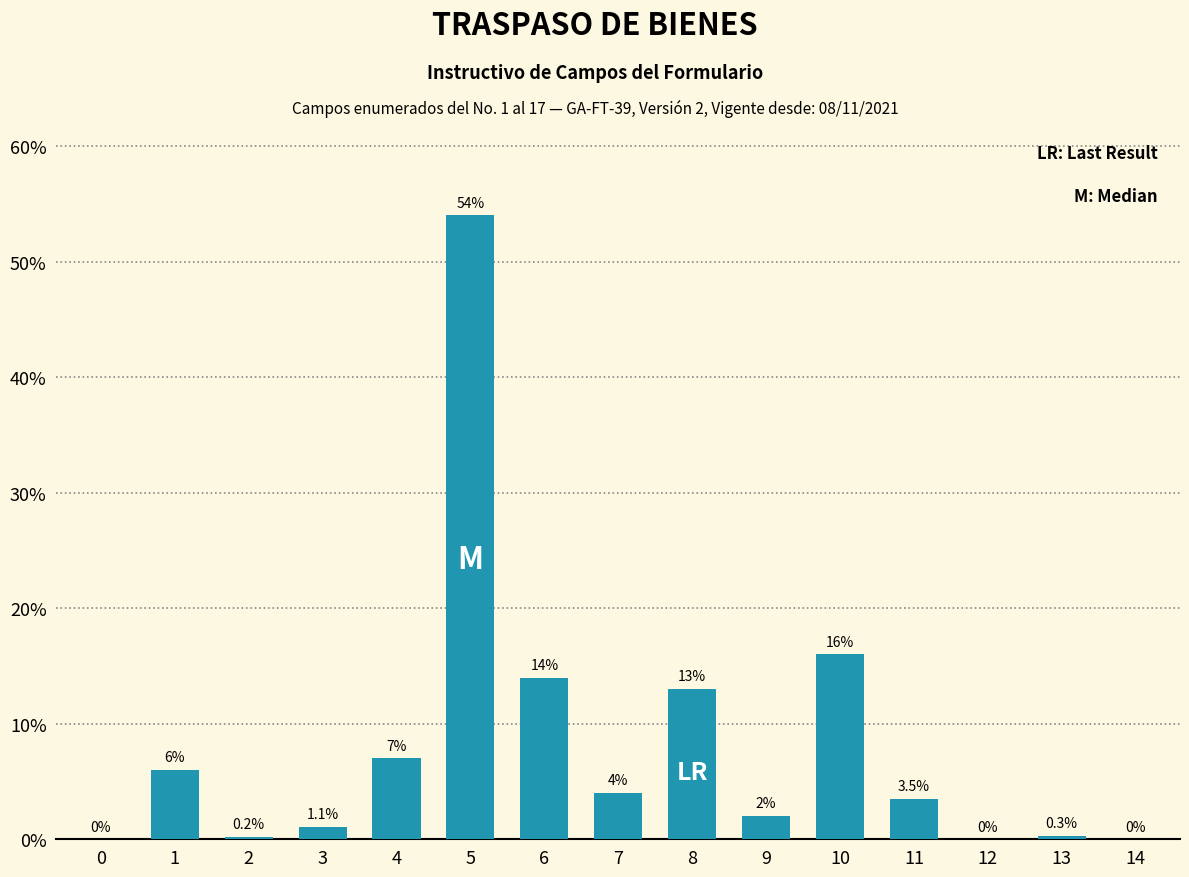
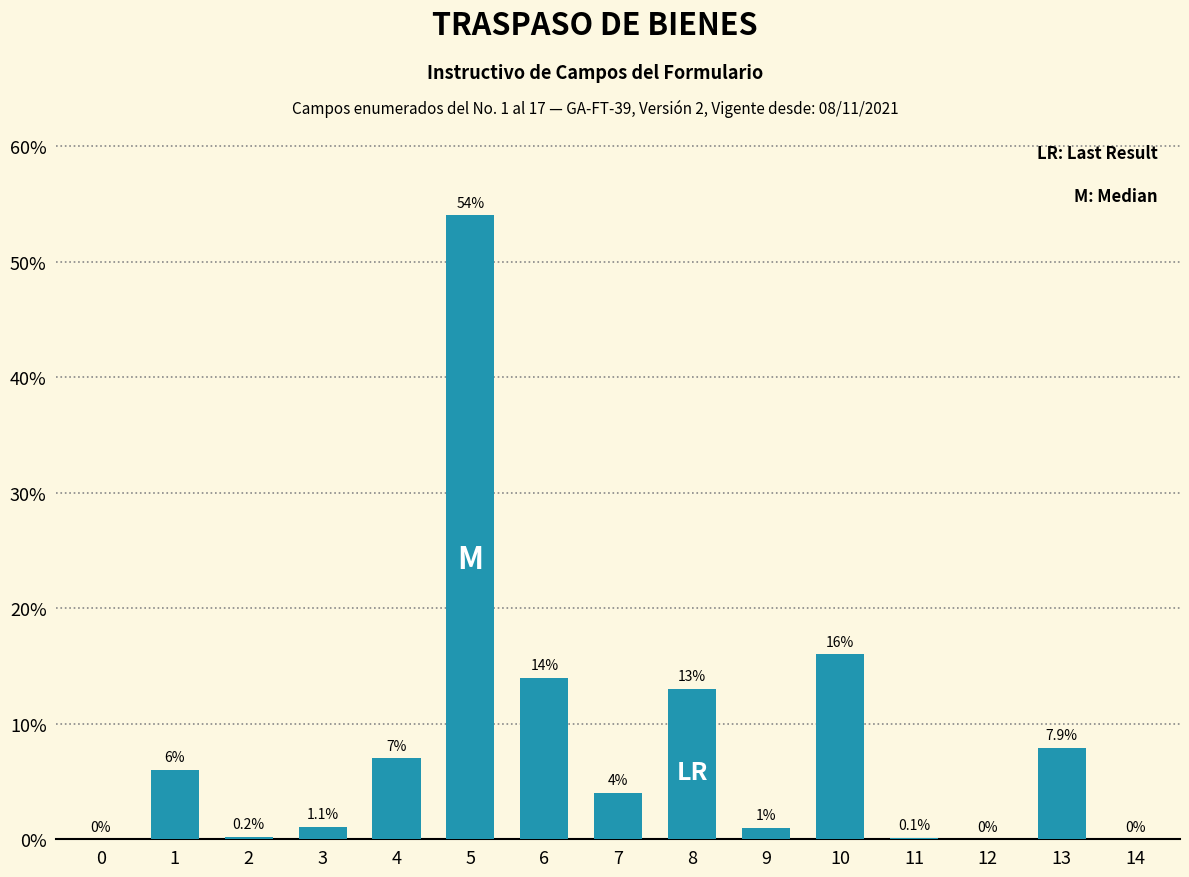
9: 2% -> 1%
11: 3.5% -> 0.1%
13: 0.3% -> 7.9%
